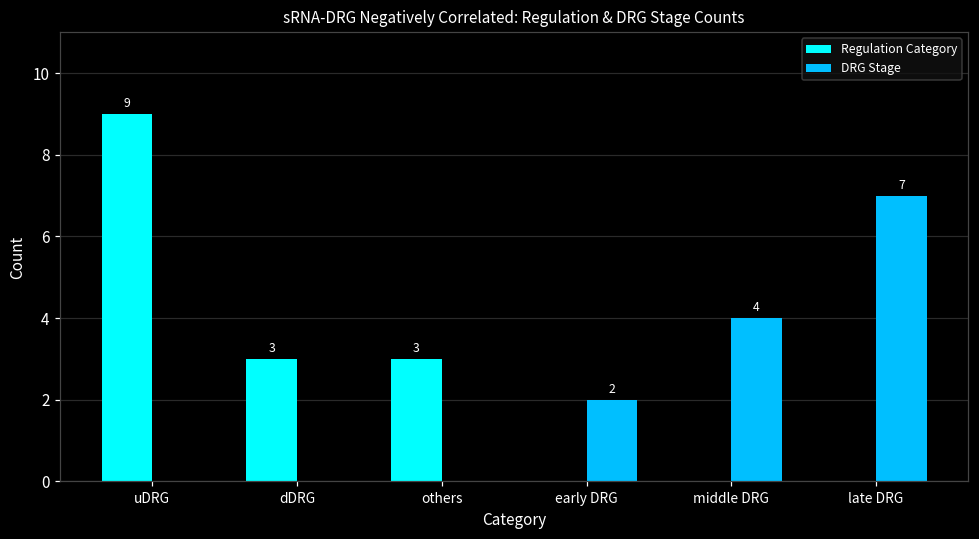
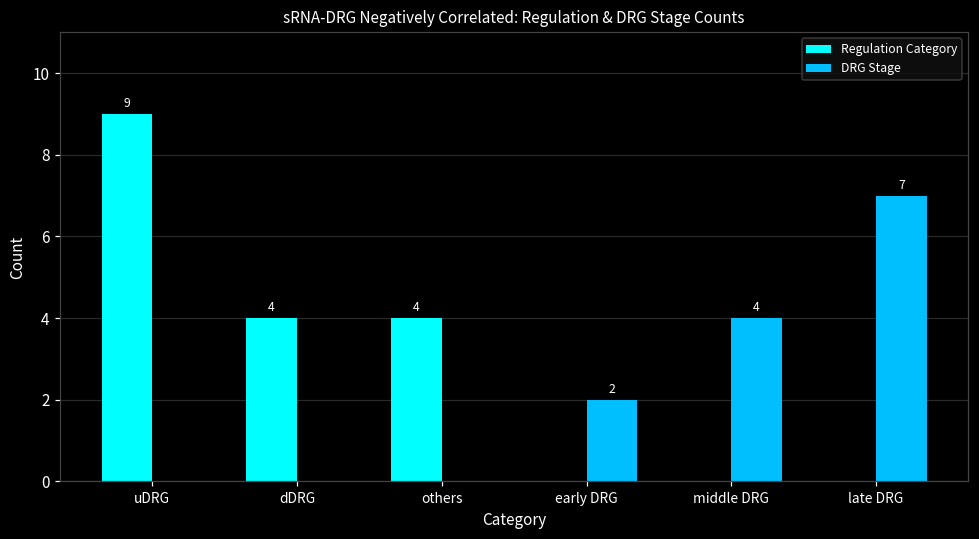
Regulation Category, dDRG: 3 -> 4
Regulation Category, others: 3 -> 4
